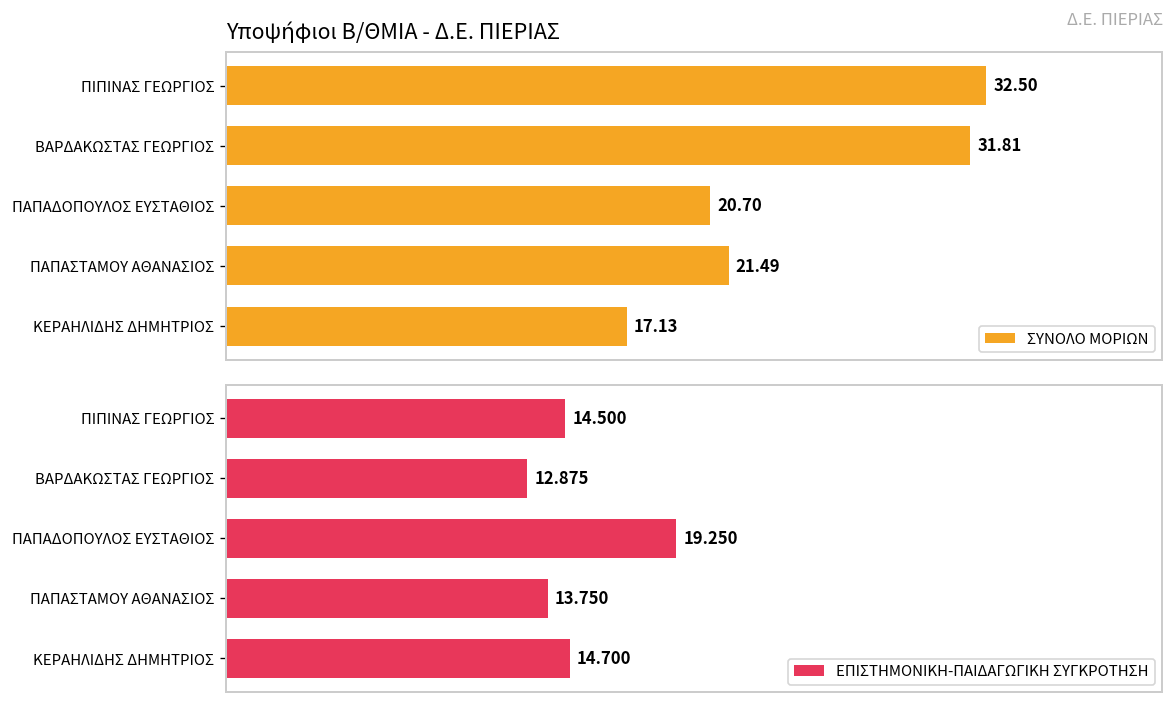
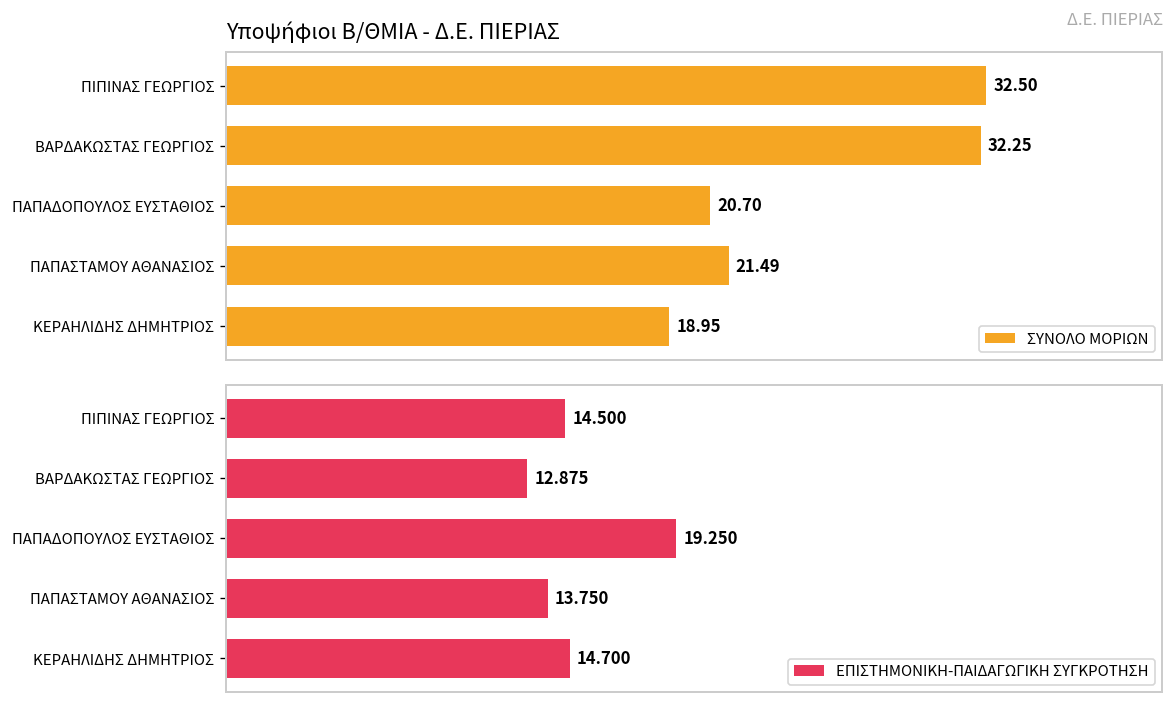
Υποψήφιοι Β/ΘΜΙΑ - Δ.Ε. ΠΙΕΡΙΑΣ, ΒΑΡΔΑΚΩΣΤΑΣ ΓΕΩΡΓΙΟΣ: 31.81 -> 32.25
Υποψήφιοι Β/ΘΜΙΑ - Δ.Ε. ΠΙΕΡΙΑΣ, ΚΕΡΑΗΛΙΔΗΣ ΔΗΜΗΤΡΙΟΣ: 17.13 -> 18.95
